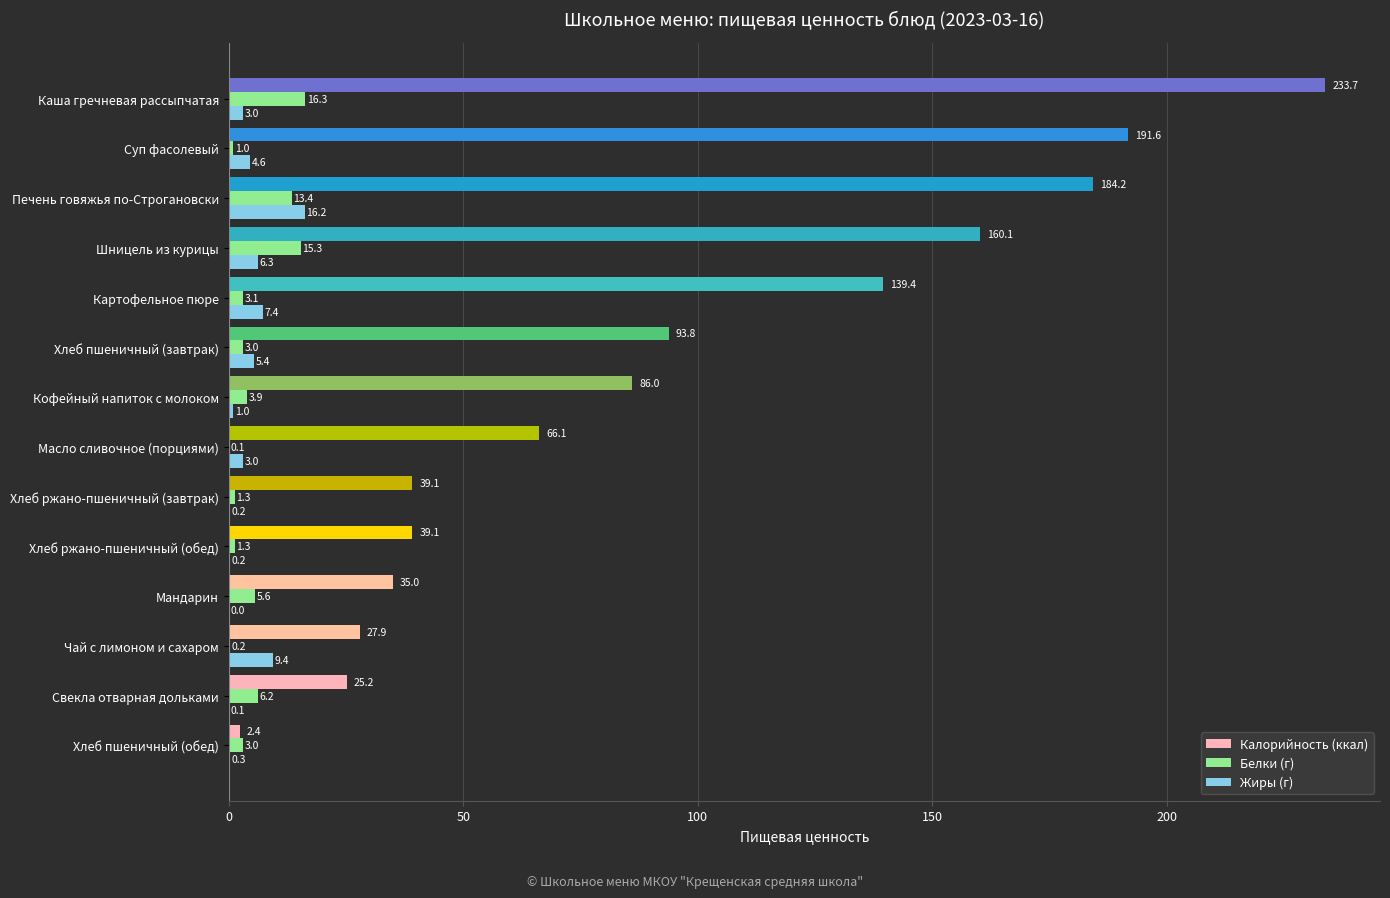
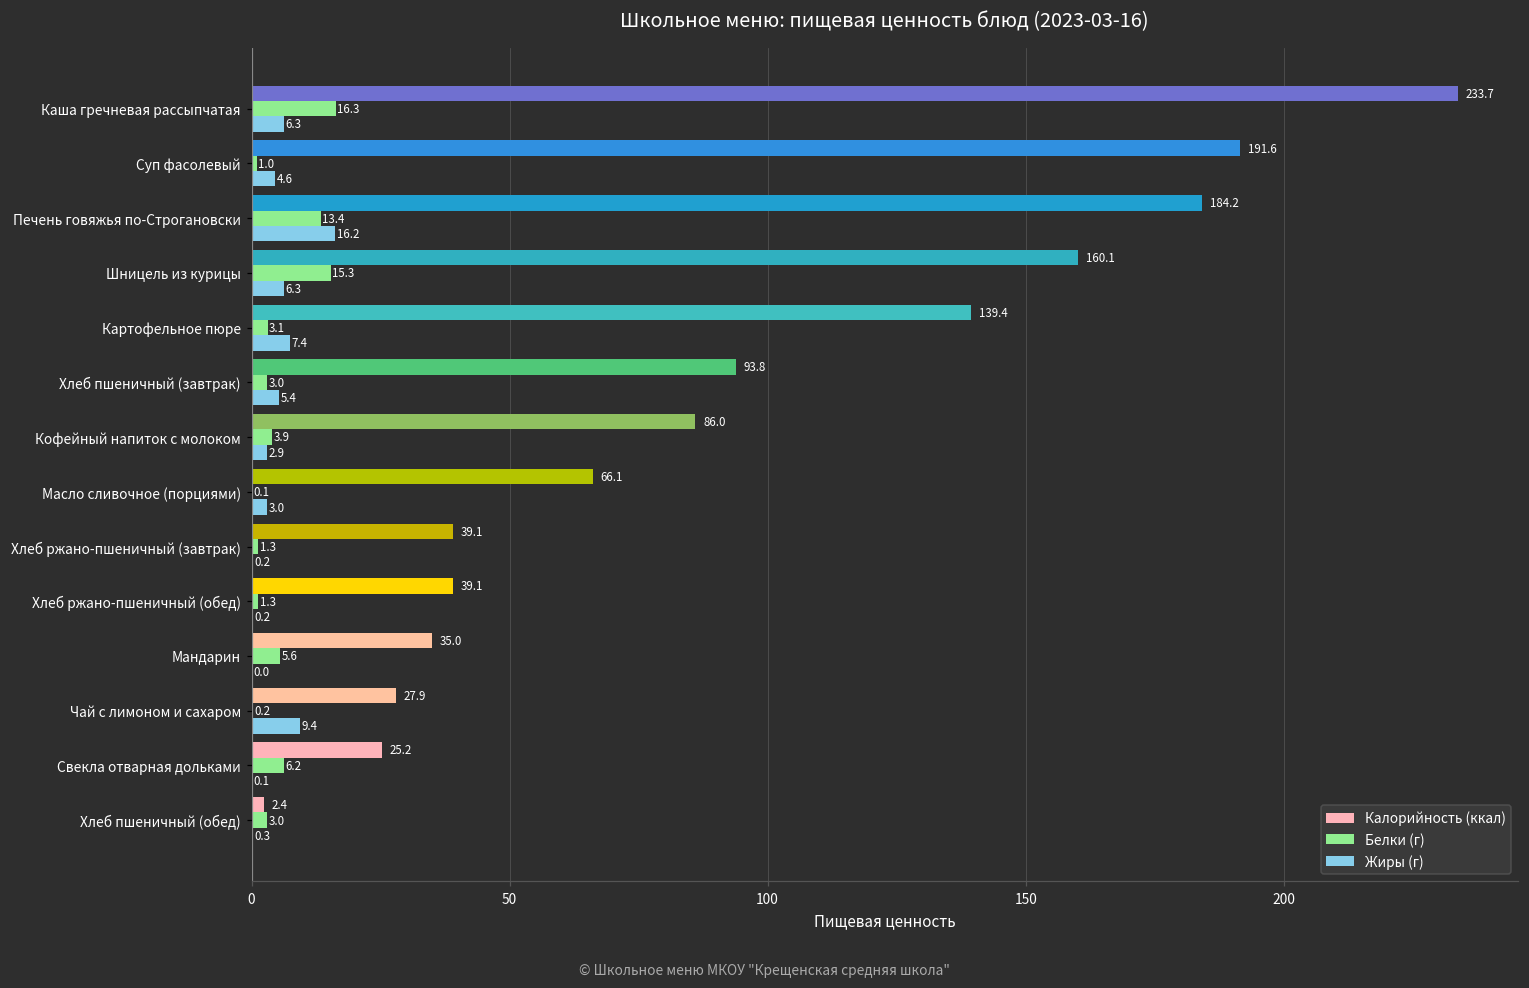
Жиры (г), Каша гречневая рассыпчатая: 3.0 -> 6.3
Жиры (г), Кофейный напиток с молоком: 1.0 -> 2.9
